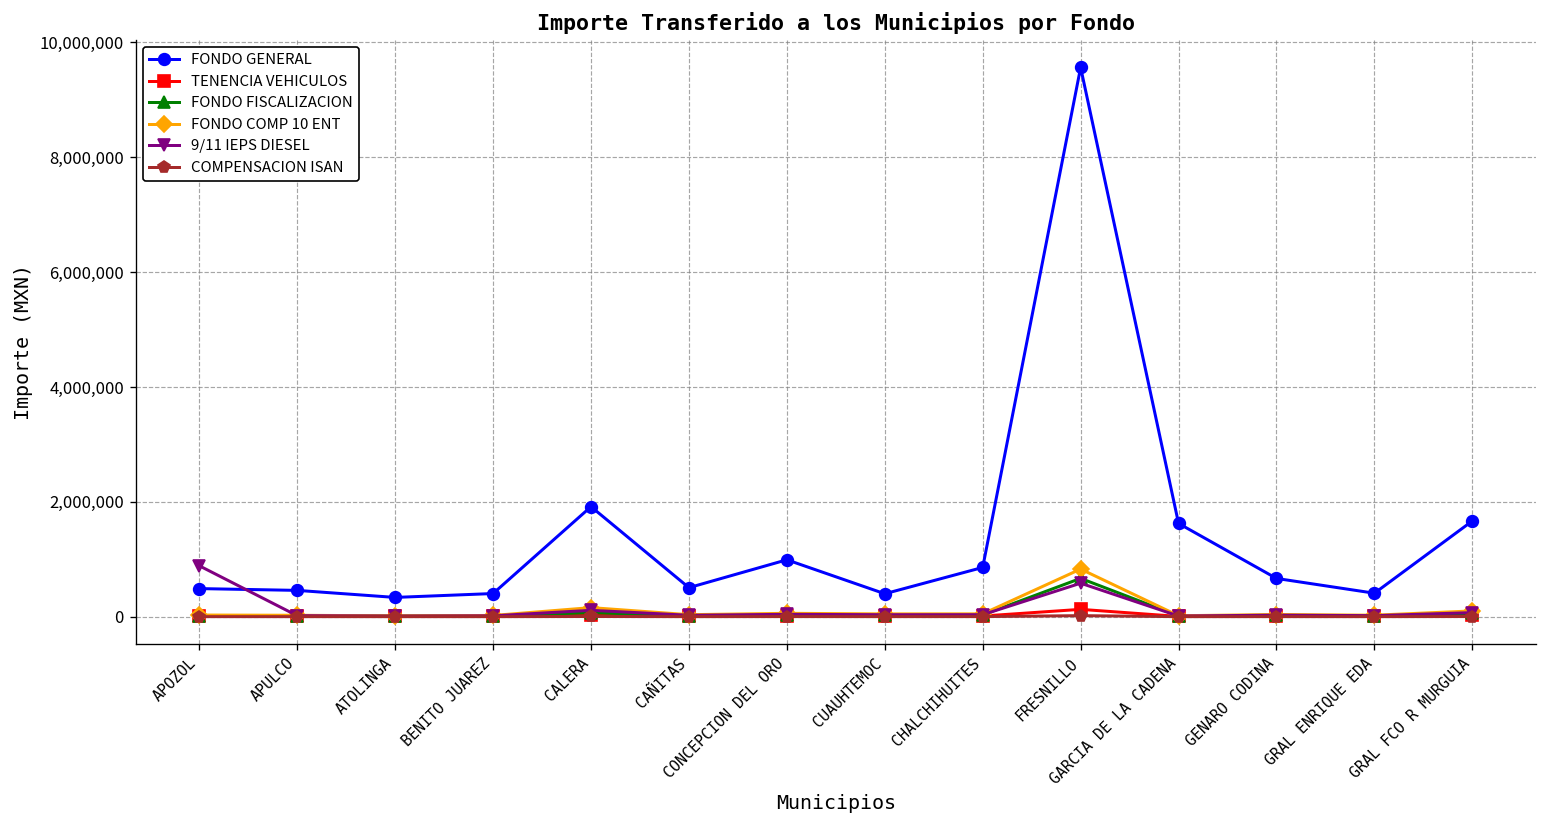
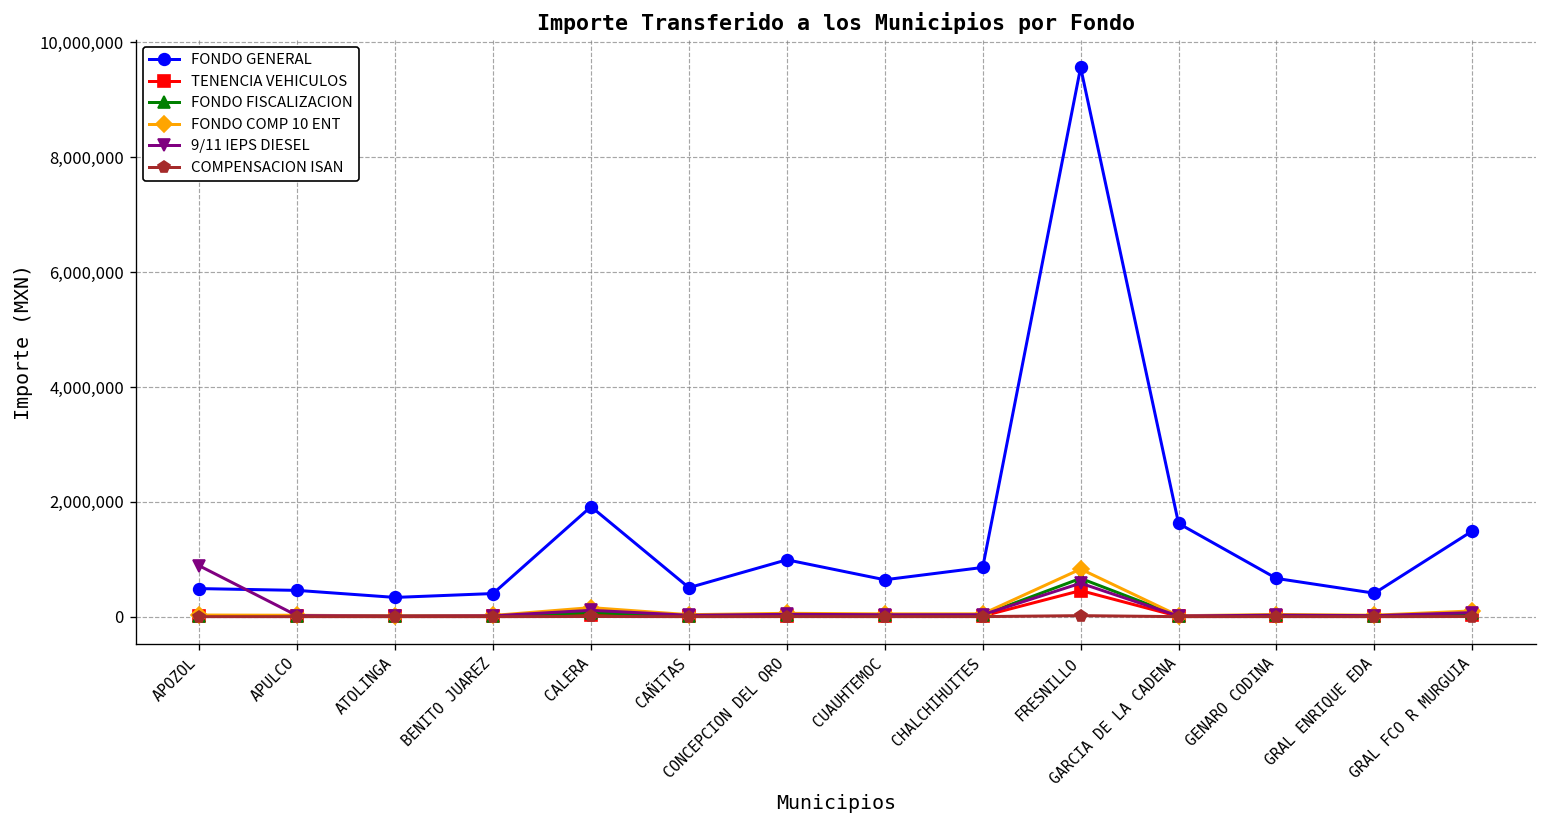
FONDO GENERAL, CUAUHTEMOC: 400,000 -> 600,000
TENENCIA VEHICULOS, FRESNILLO: 100,000 -> 500,000
FONDO GENERAL, GRAL FCO R MURGUIA: 1,700,000 -> 1,500,000
